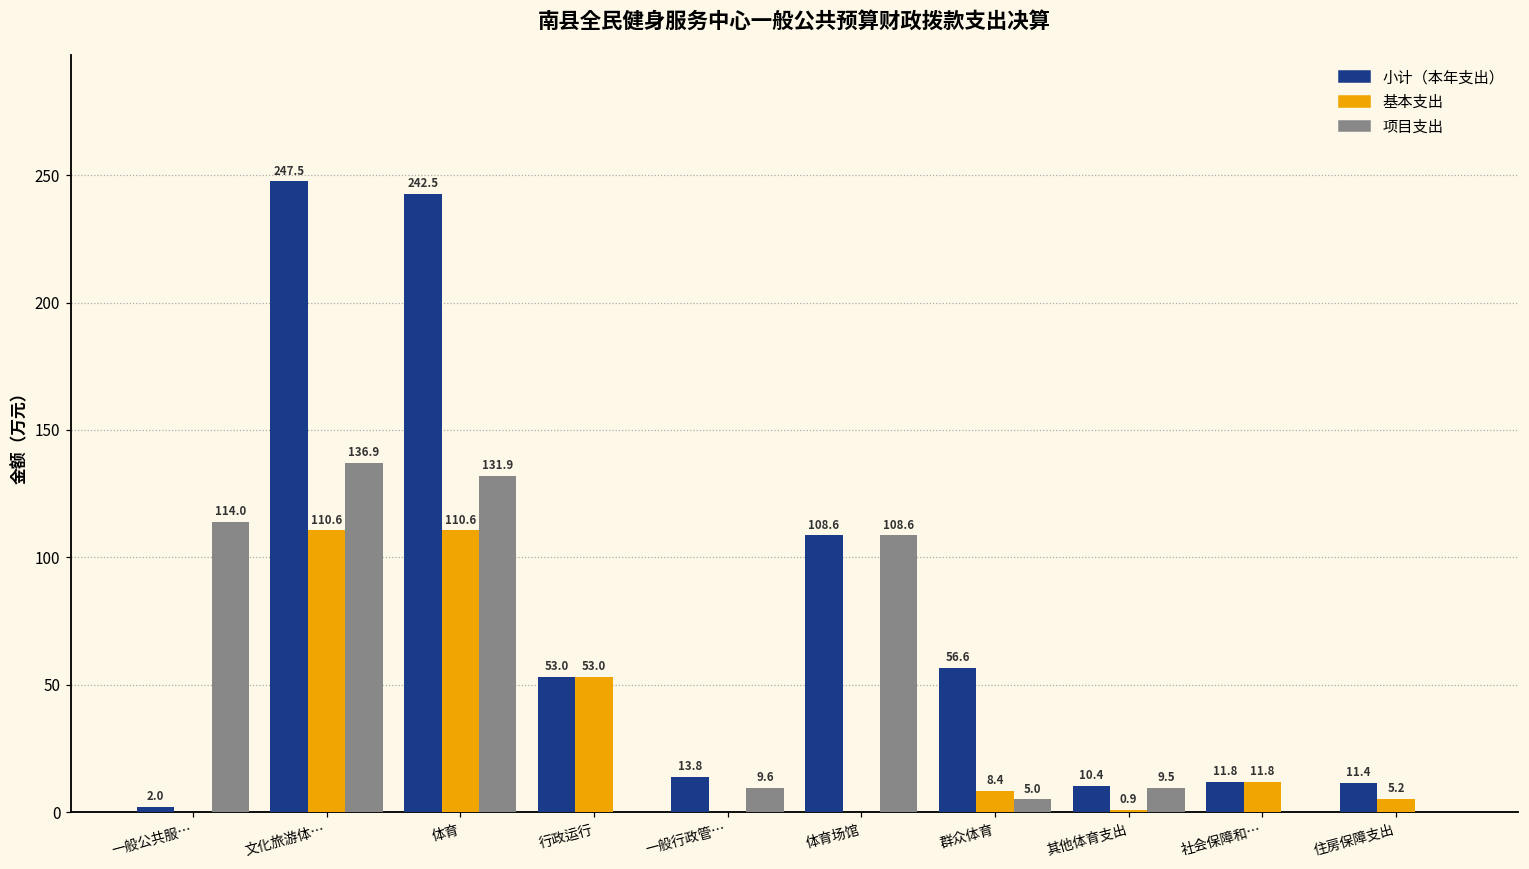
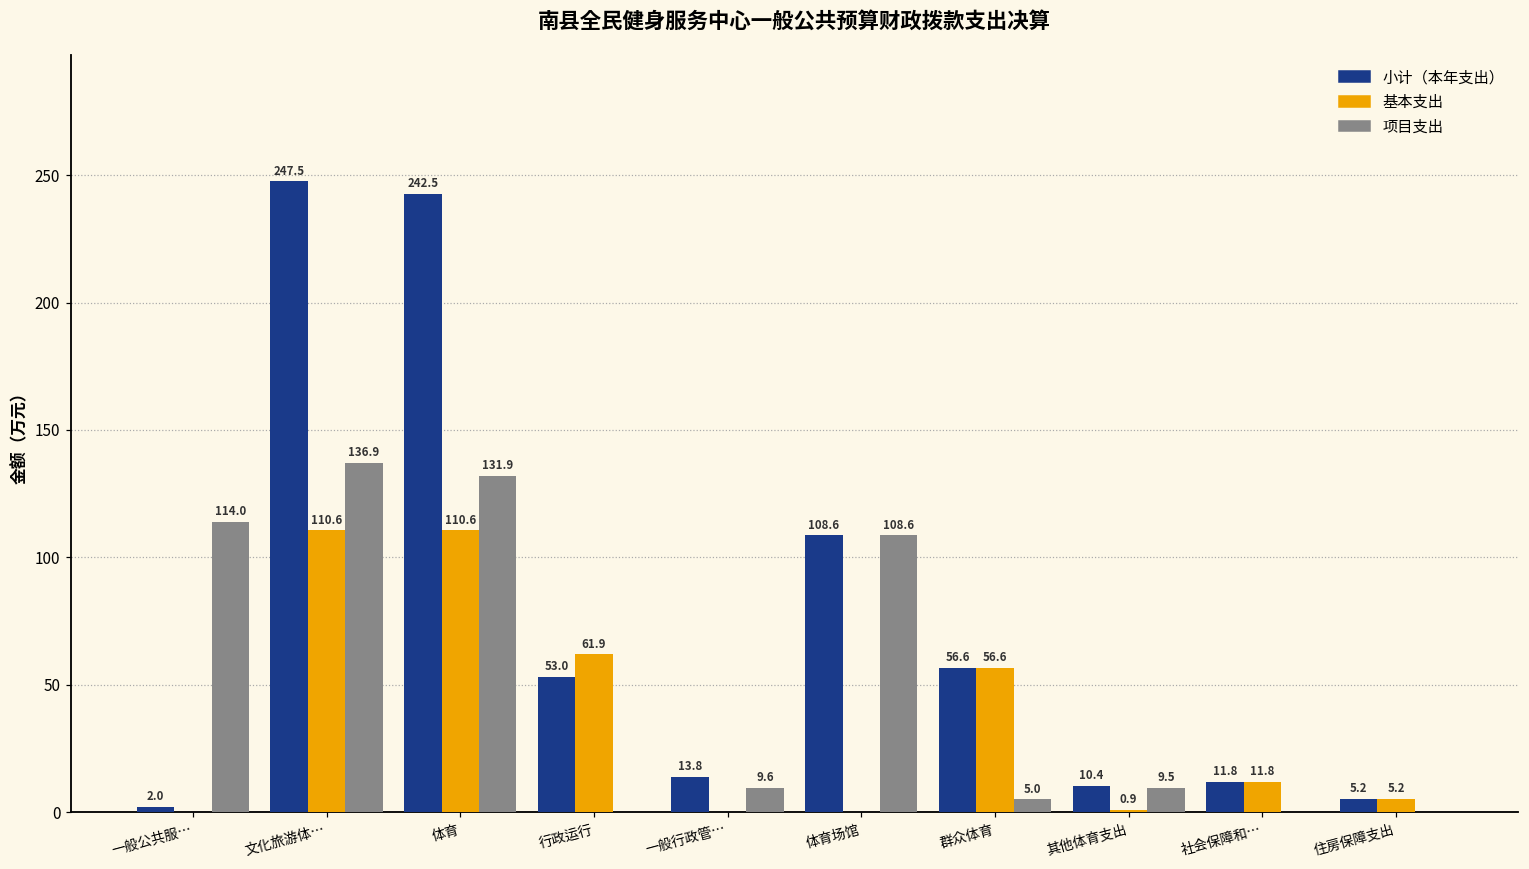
基本支出, 行政运行: 53.0 -> 61.9
基本支出, 群众体育: 8.4 -> 56.6
小计（本年支出）, 住房保障支出: 11.4 -> 5.2
